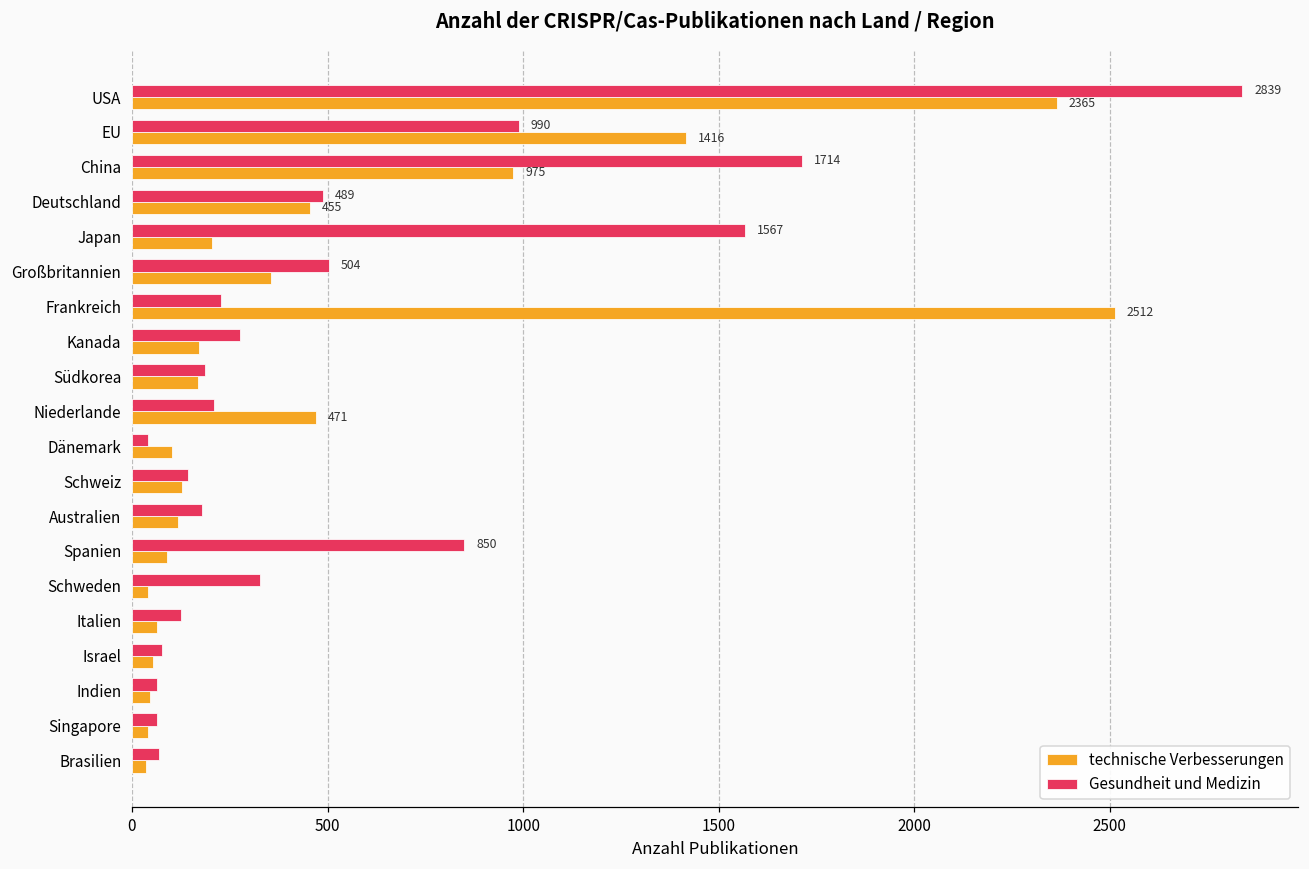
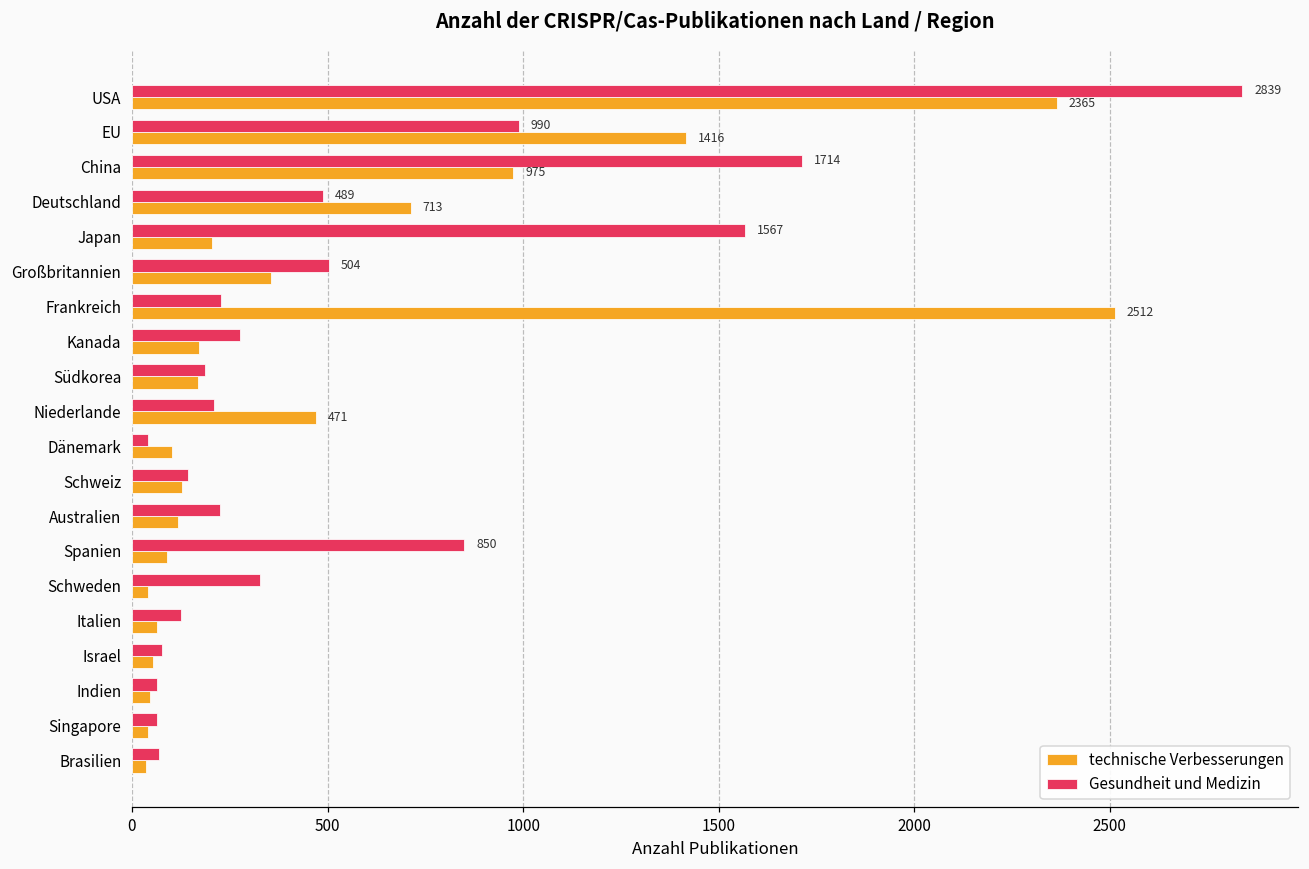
technische Verbesserungen, Deutschland: 455 -> 713
Gesundheit und Medizin, Australien: 180 -> 230
